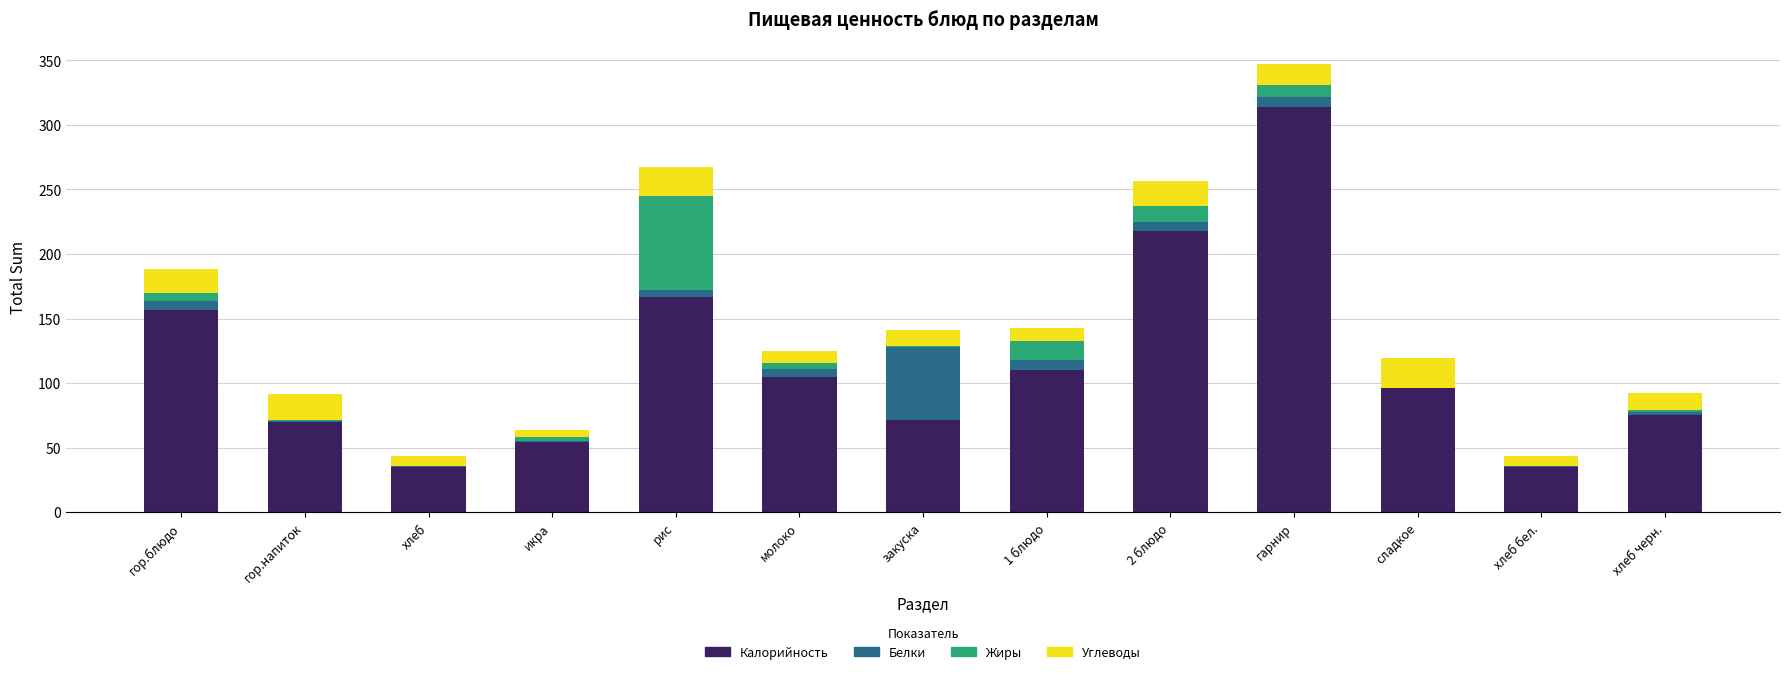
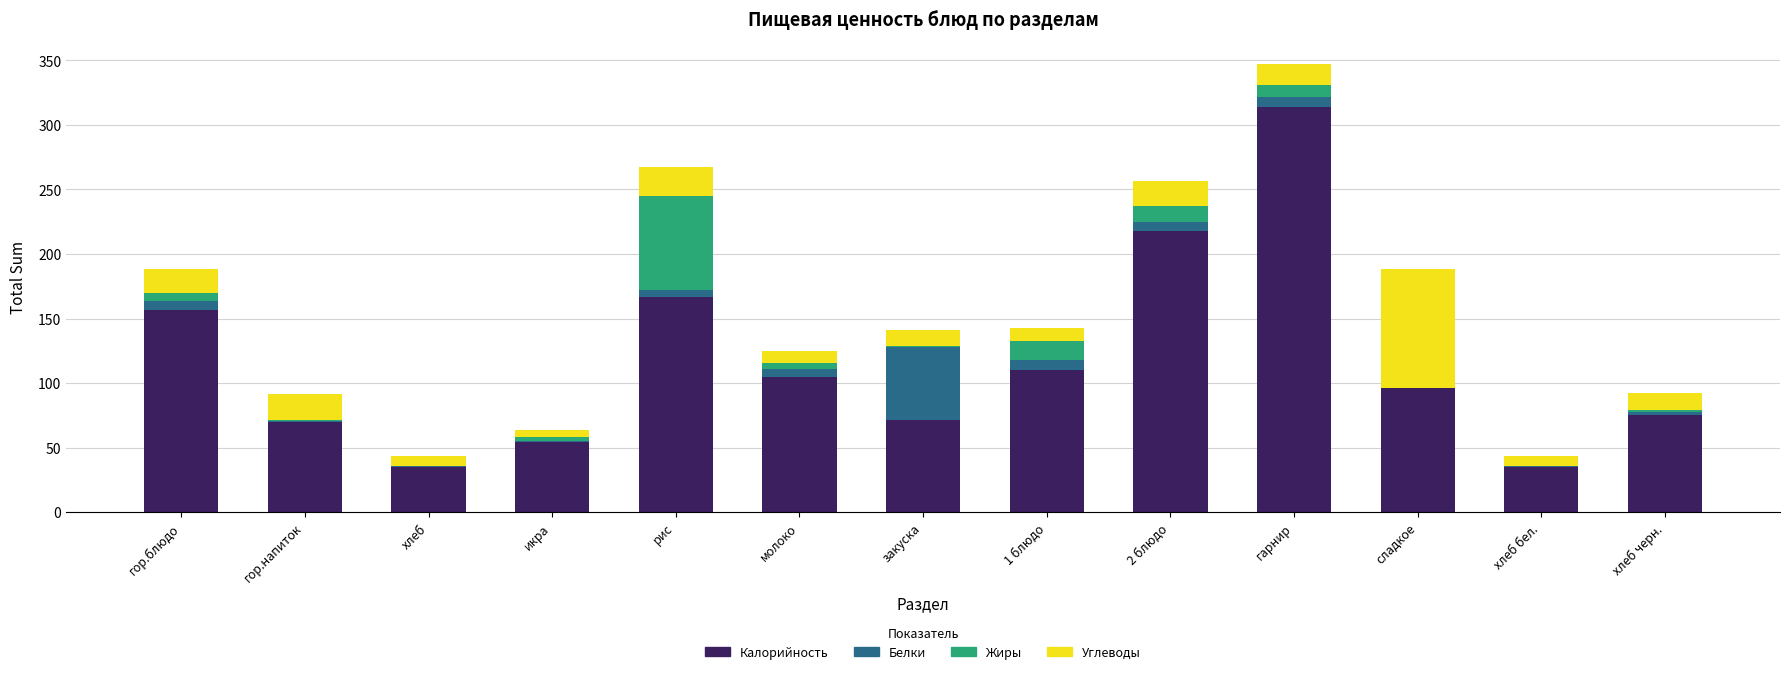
Углеводы, сладкое: 23 -> 92
